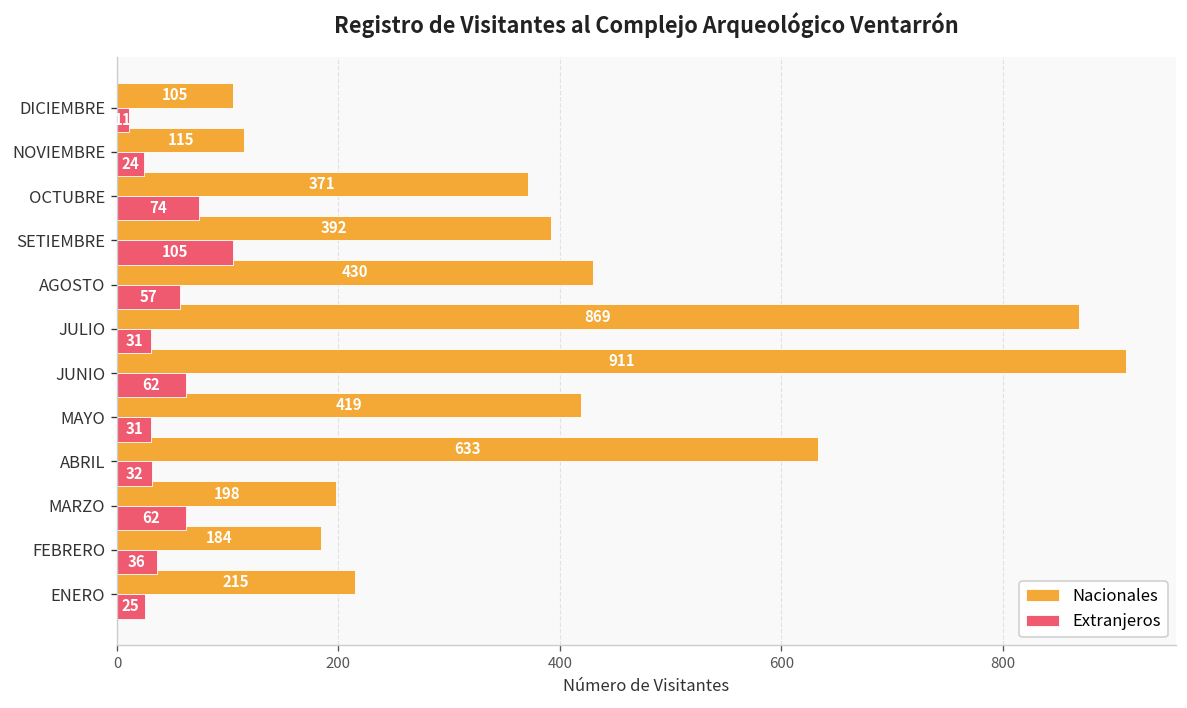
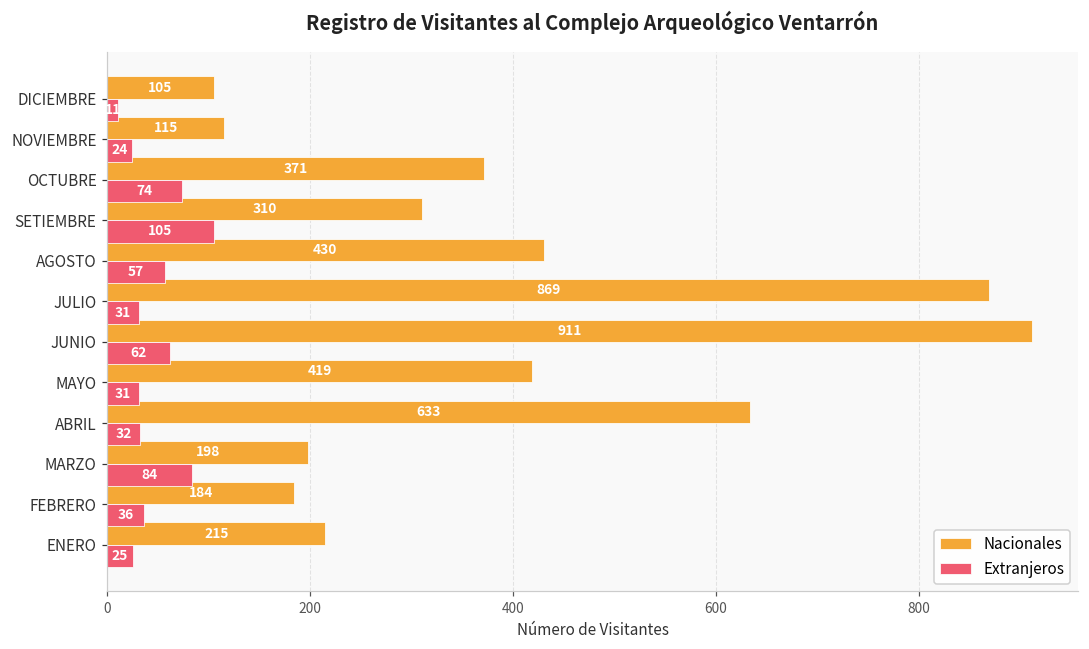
Nacionales, SETIEMBRE: 392 -> 310
Extranjeros, MARZO: 62 -> 84
